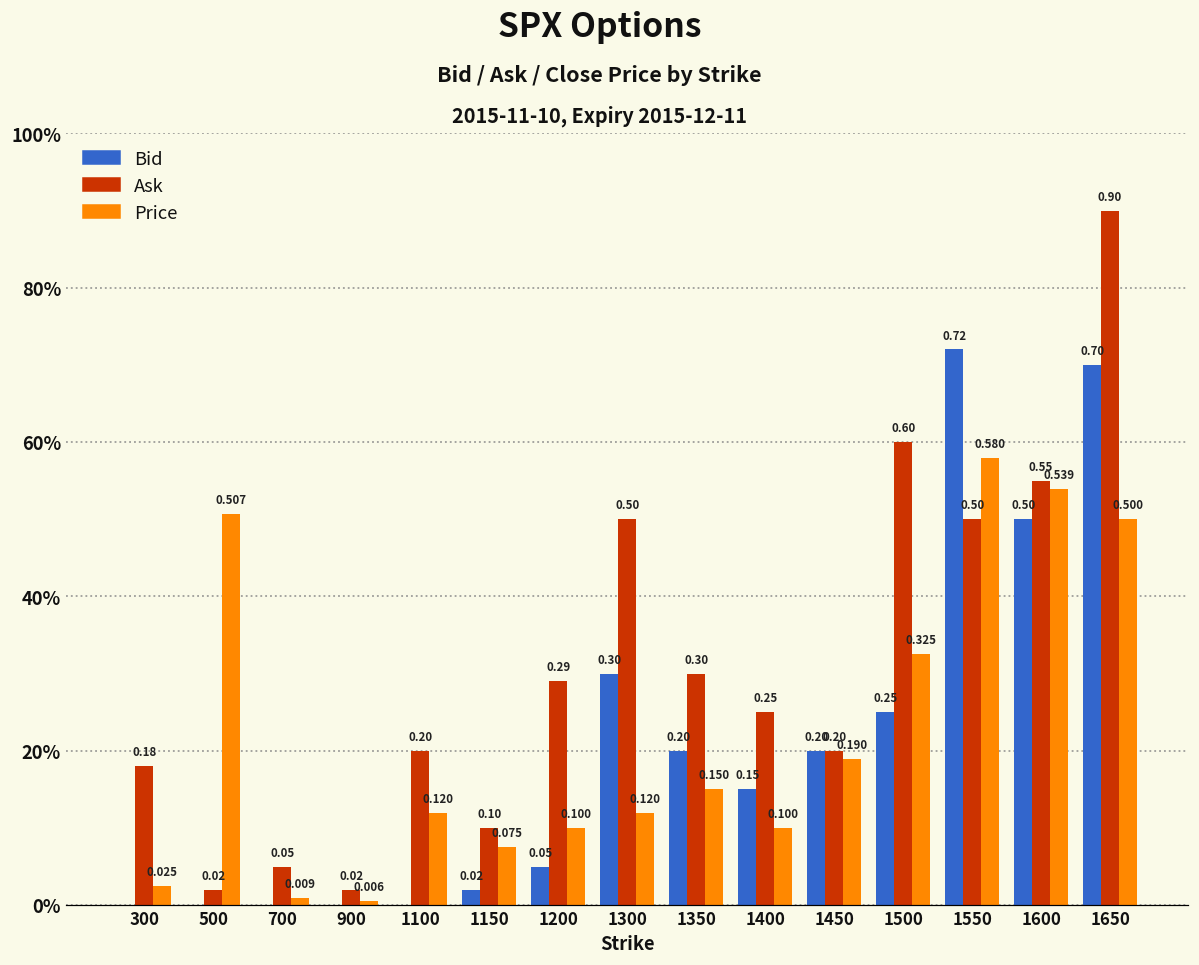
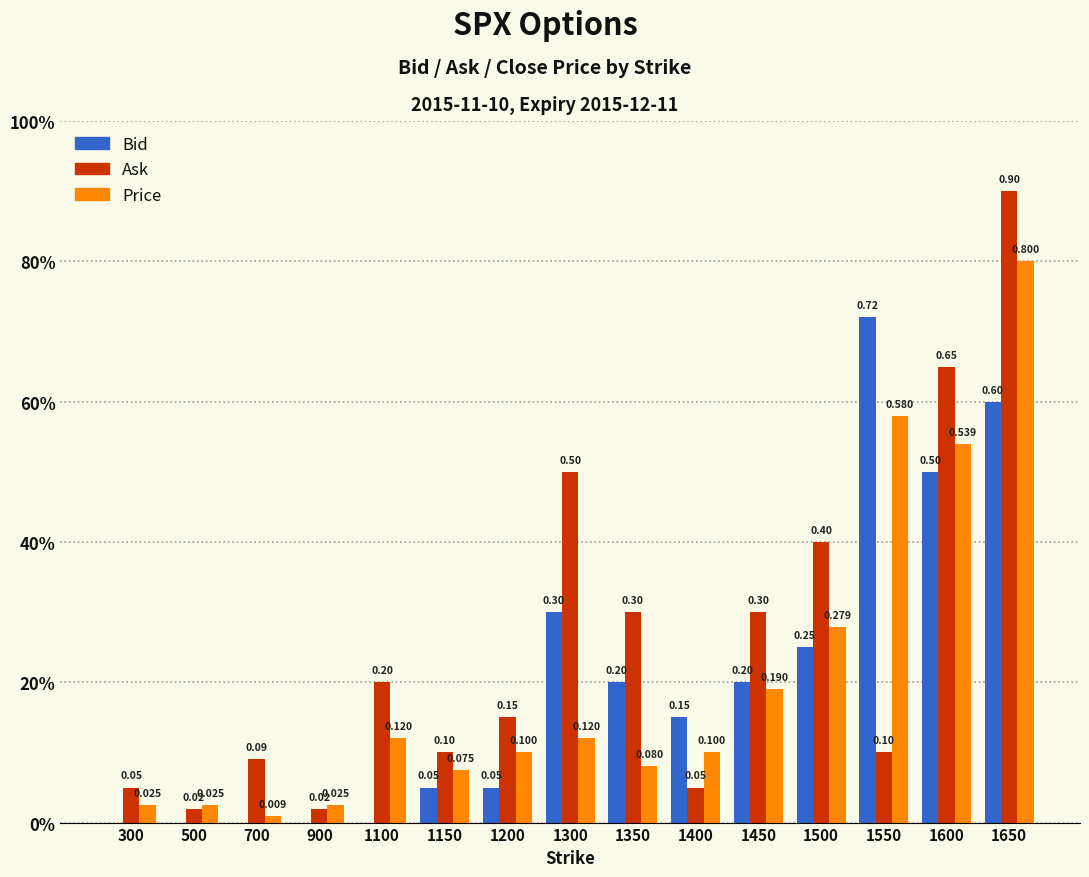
Ask, 300: 0.18 -> 0.05
Price, 500: 0.507 -> 0.025
Ask, 700: 0.05 -> 0.09
Price, 900: 0.006 -> 0.025
Bid, 1150: 0.02 -> 0.05
Ask, 1200: 0.29 -> 0.15
Price, 1350: 0.150 -> 0.080
Ask, 1400: 0.25 -> 0.05
Ask, 1450: 0.20 -> 0.30
Ask, 1500: 0.60 -> 0.40
Price, 1500: 0.325 -> 0.279
Ask, 1550: 0.50 -> 0.10
Ask, 1600: 0.55 -> 0.65
Bid, 1650: 0.70 -> 0.60
Price, 1650: 0.500 -> 0.800
